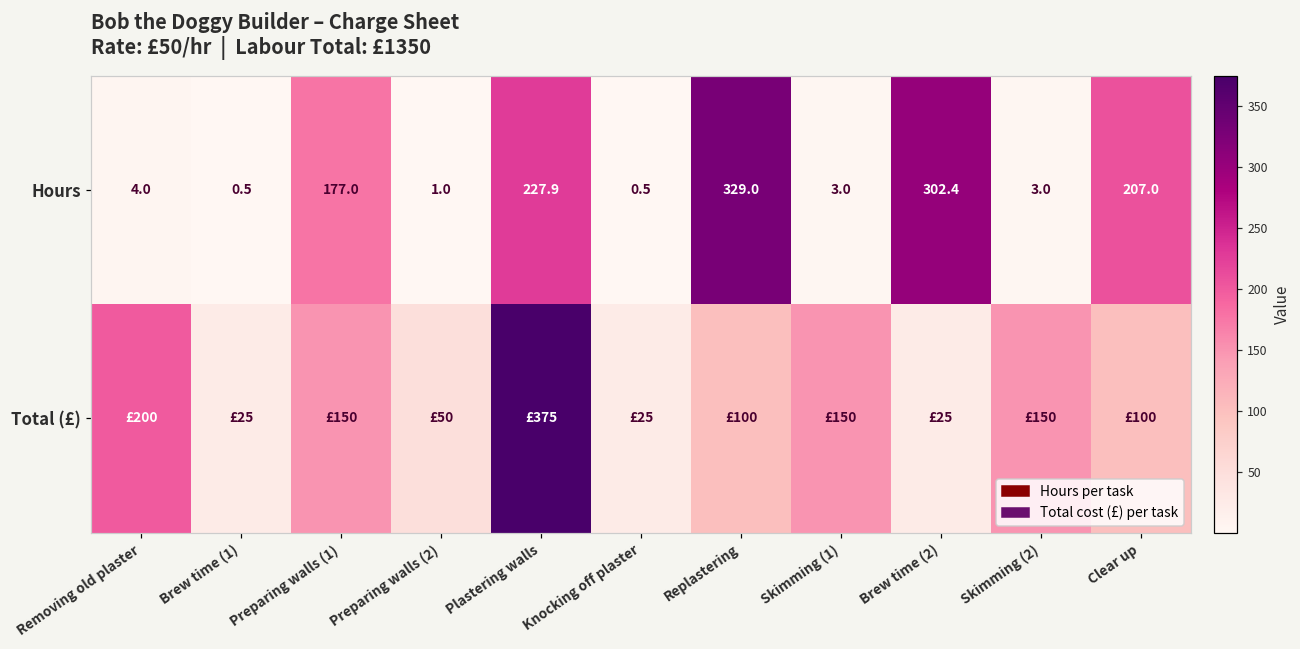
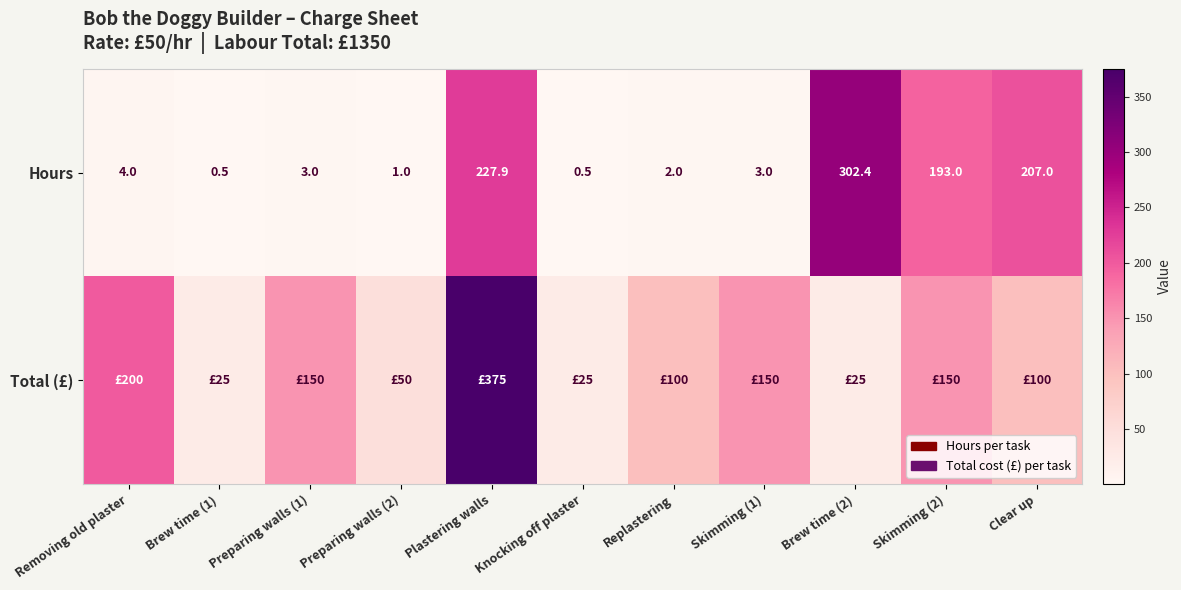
Hours, Preparing walls (1): 177.0 -> 3.0
Hours, Replastering: 329.0 -> 2.0
Hours, Skimming (2): 3.0 -> 193.0
